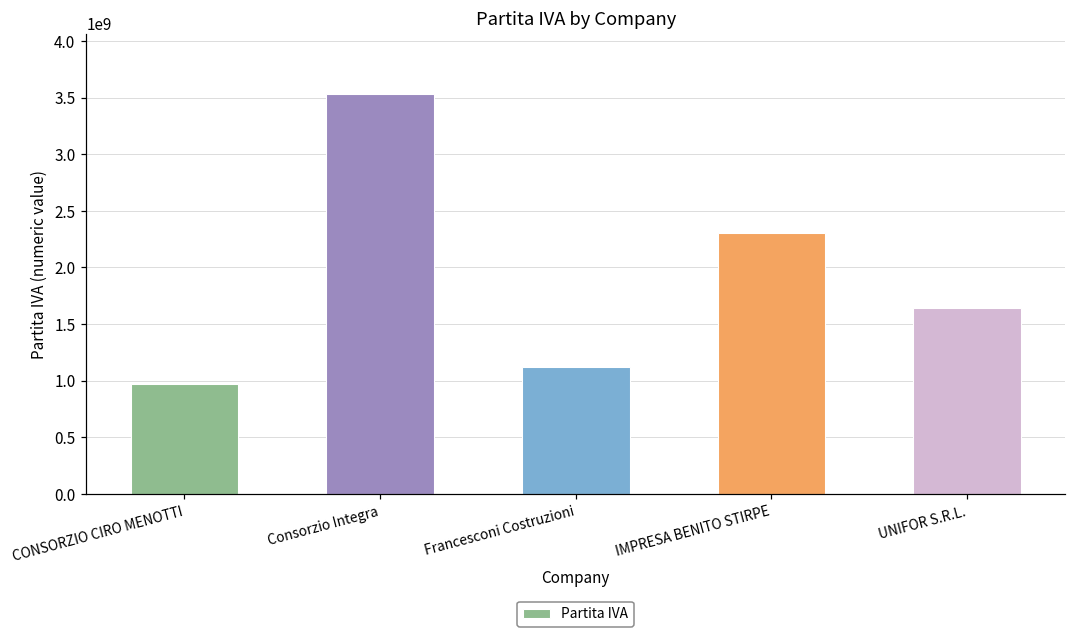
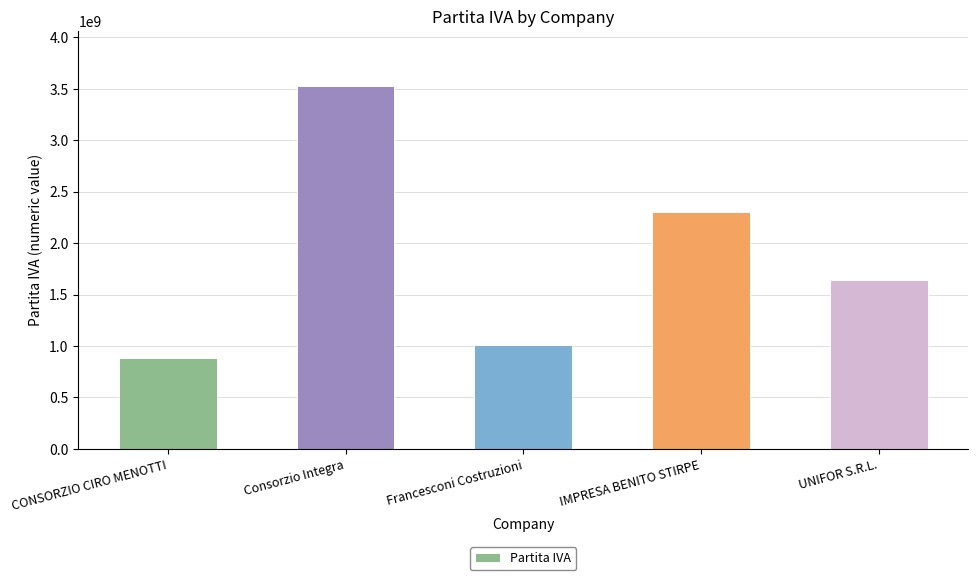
CONSORZIO CIRO MENOTTI: 970000000 -> 890000000
Francesconi Costruzioni: 1120000000 -> 1010000000
